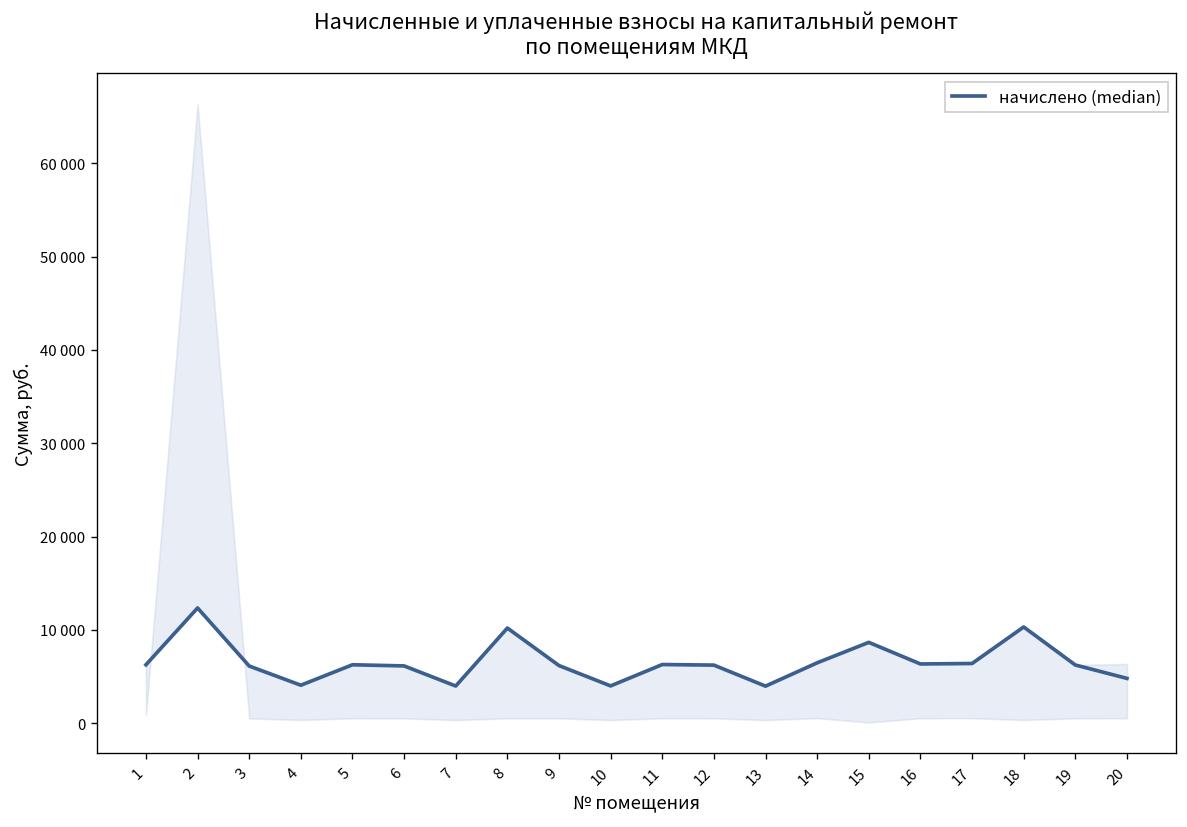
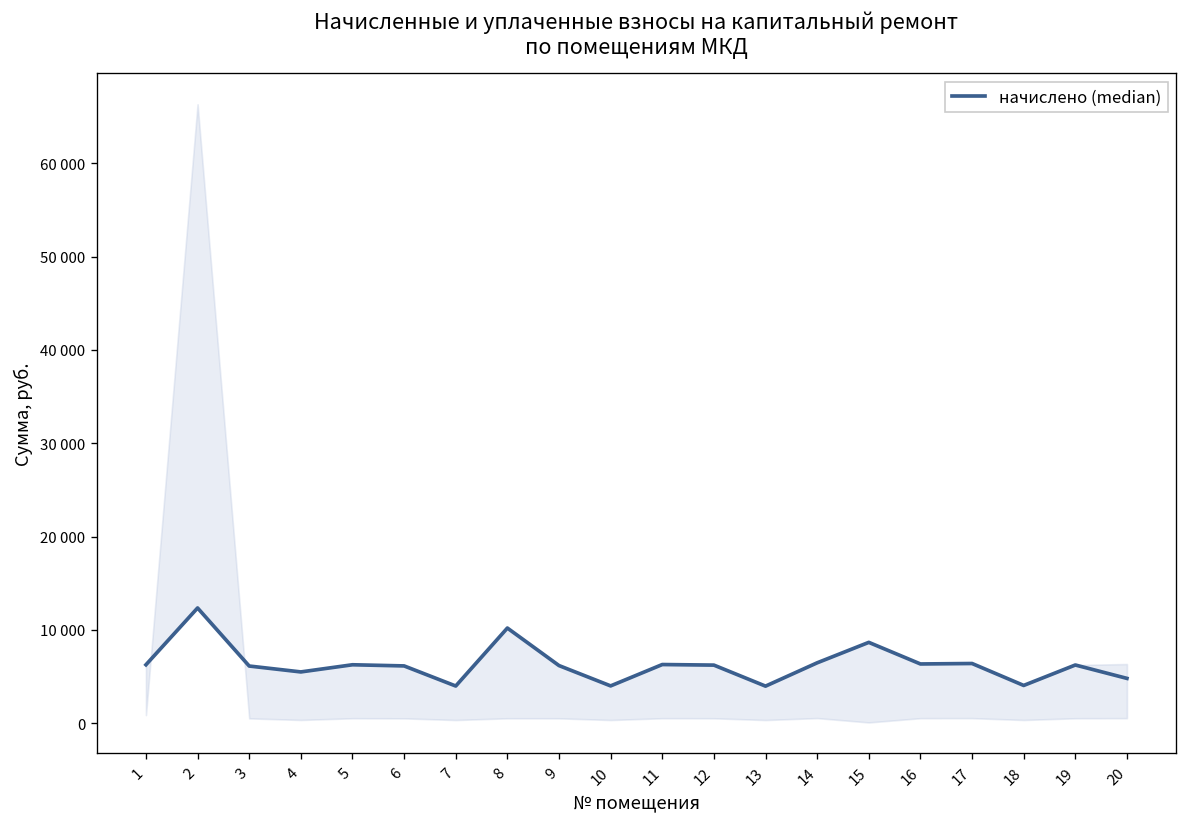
начислено (median), 4: 4000 -> 5000
начислено (median), 18: 10000 -> 4000
